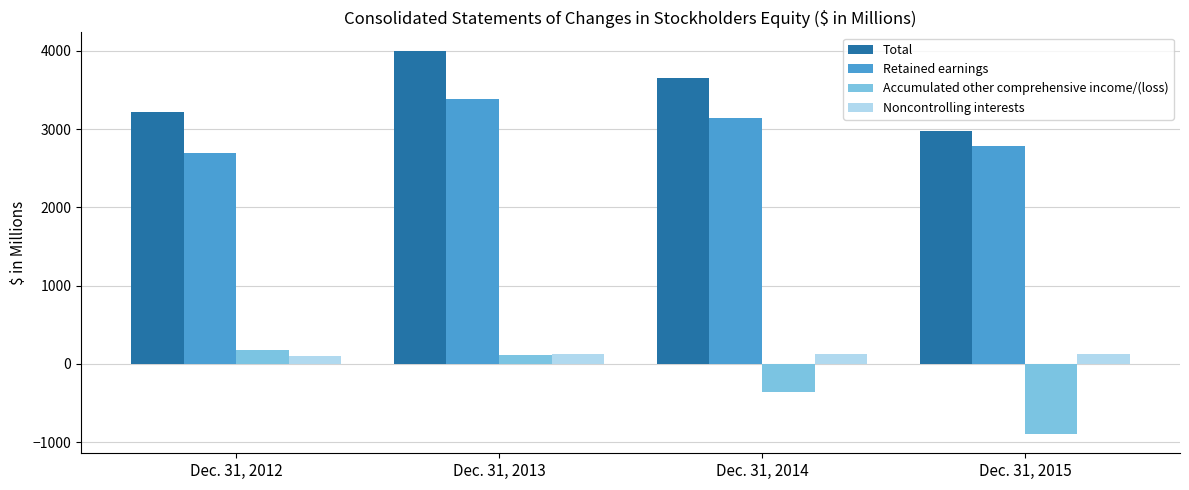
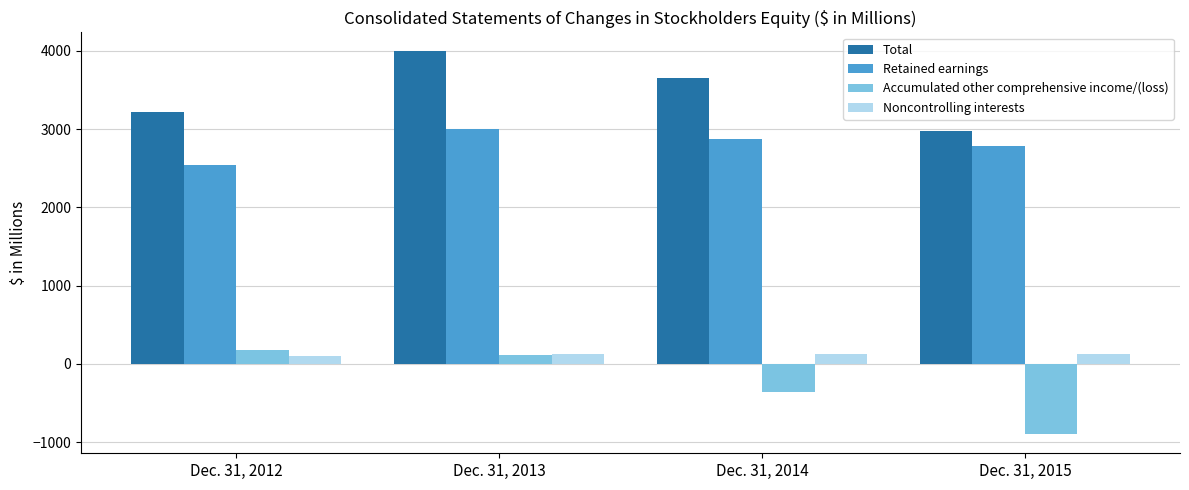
Retained earnings, Dec. 31, 2012: 2700 -> 2500
Retained earnings, Dec. 31, 2013: 3400 -> 3000
Retained earnings, Dec. 31, 2014: 3100 -> 2900
